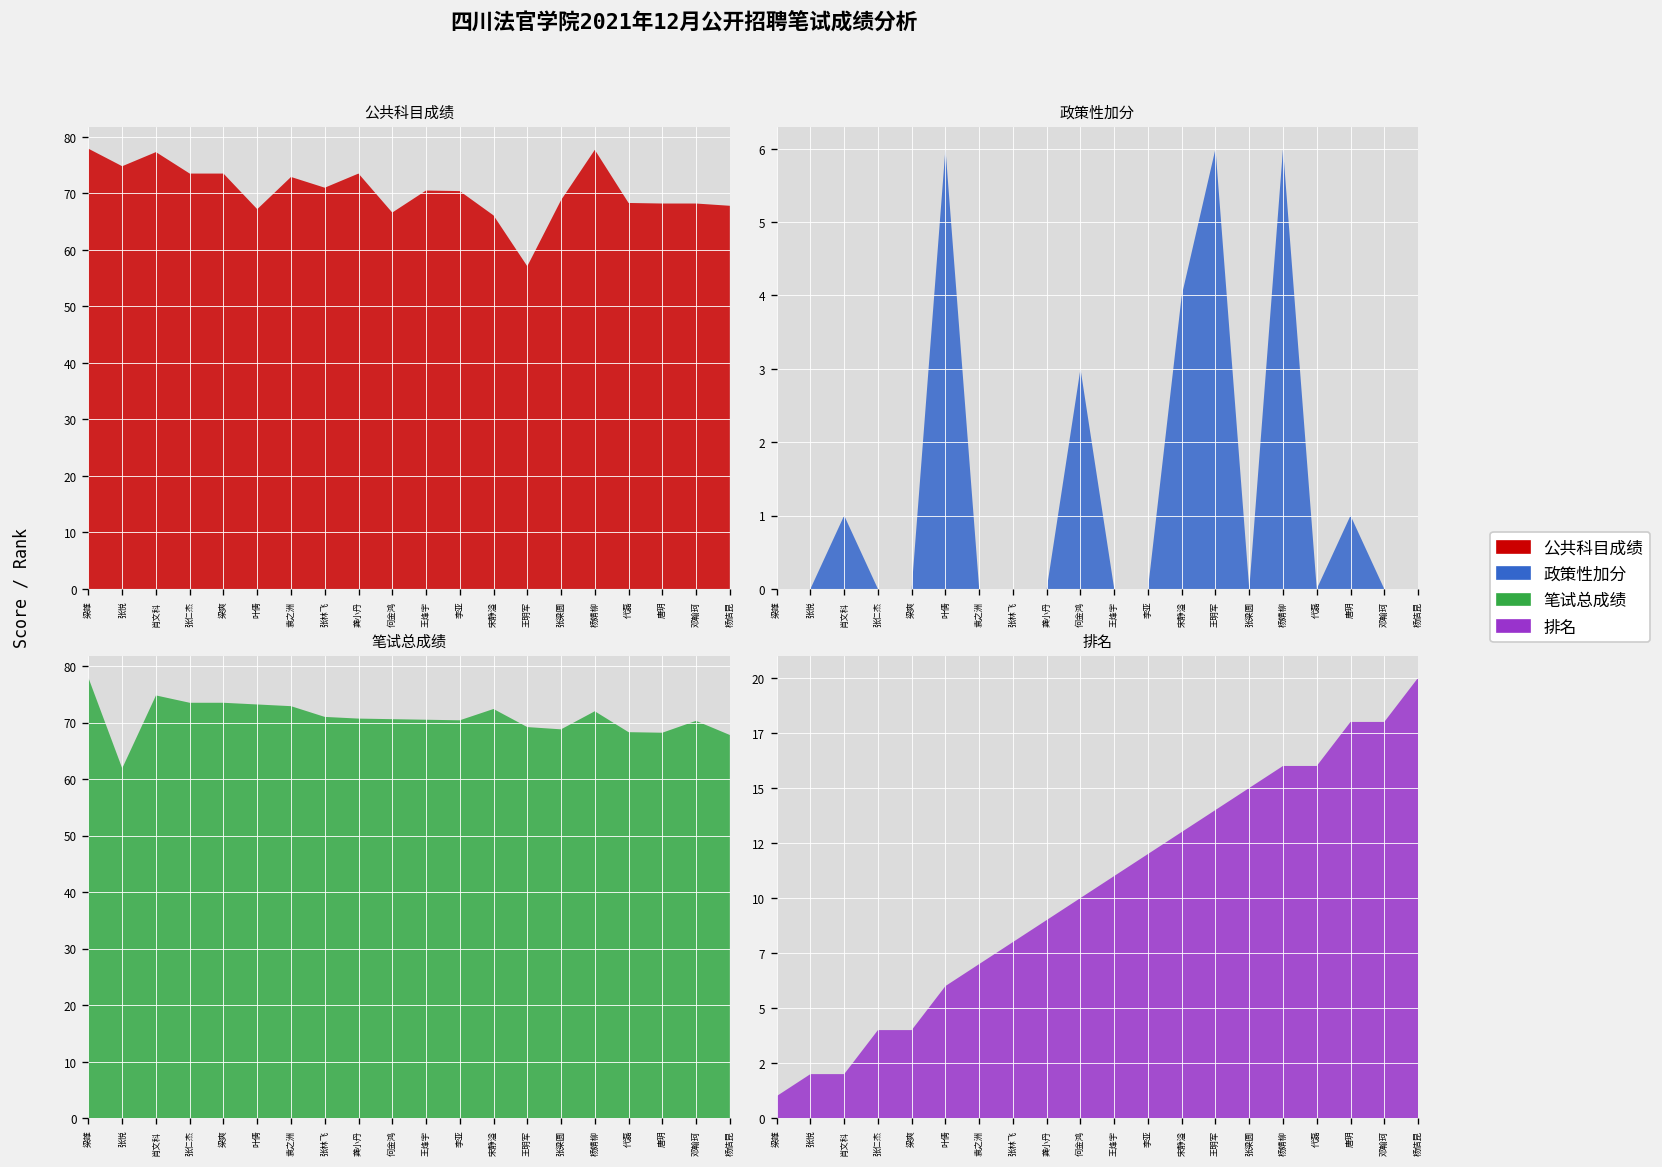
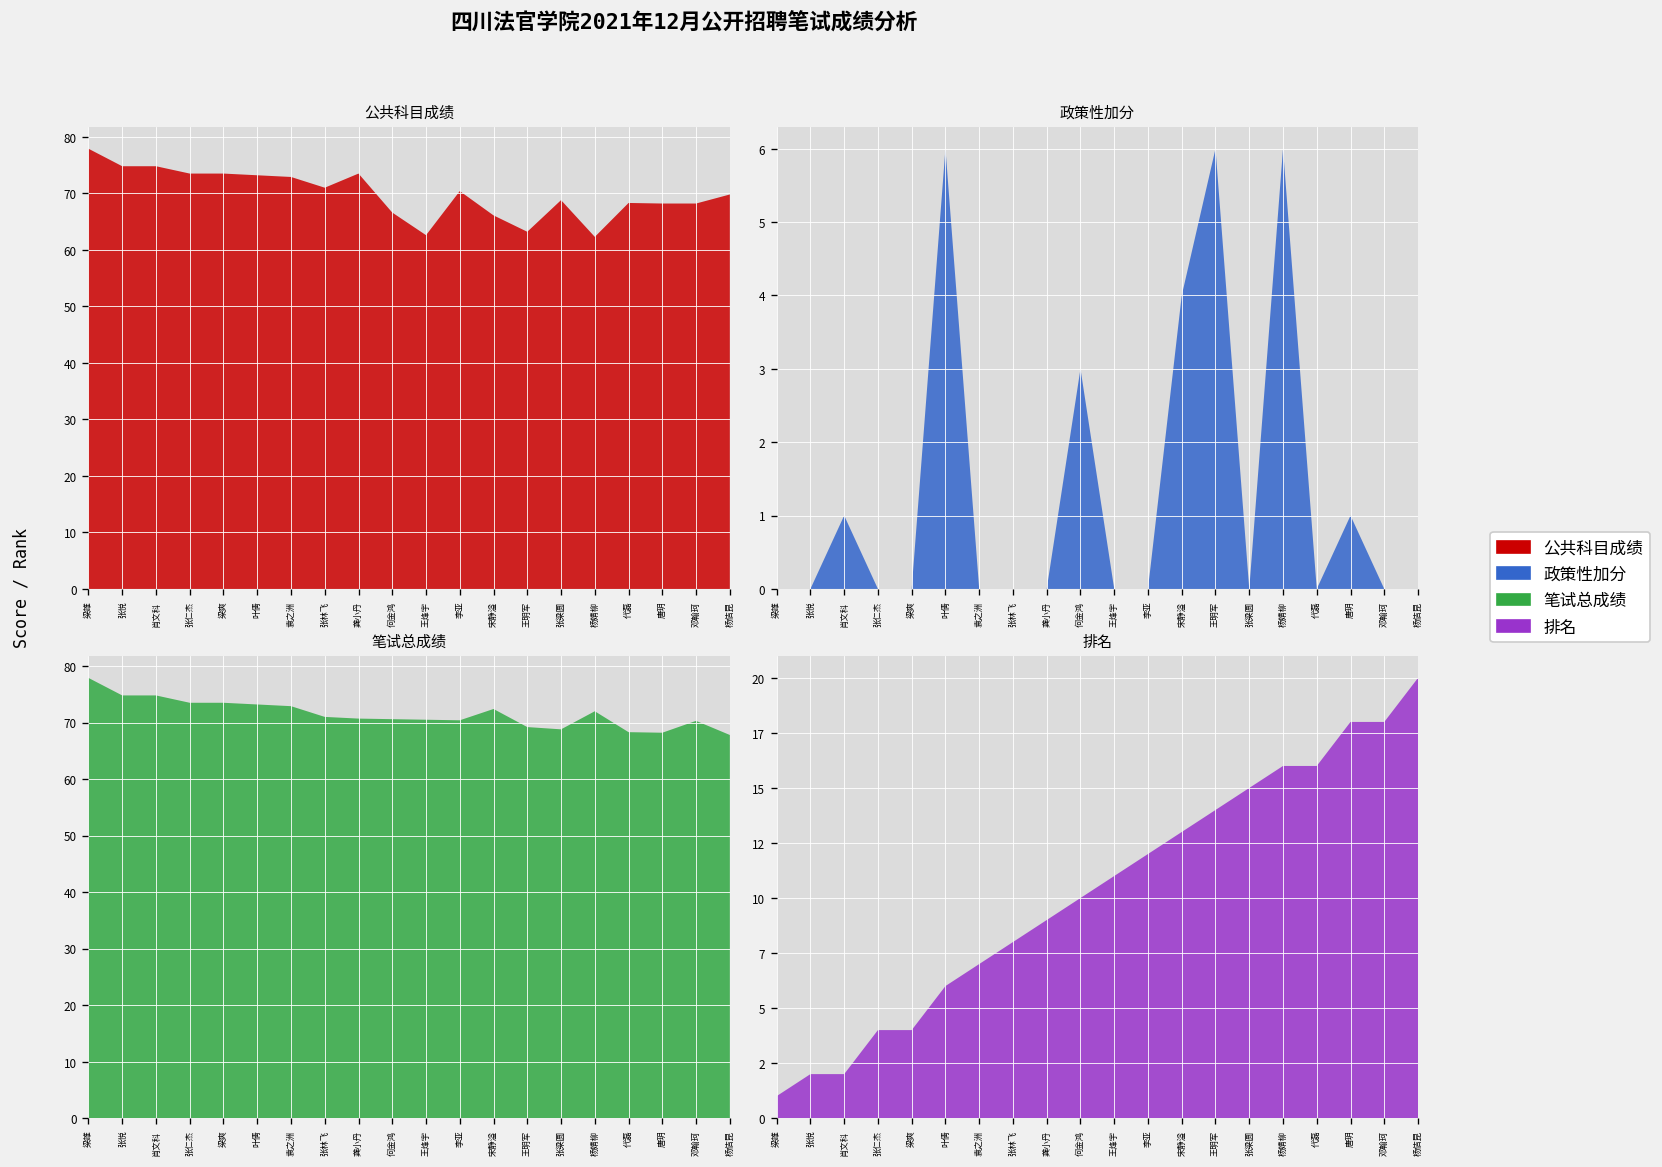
公共科目成绩, 肖文科: 77 -> 75
公共科目成绩, 叶倩: 67 -> 73
公共科目成绩, 王烽宇: 71 -> 63
公共科目成绩, 王明军: 57 -> 63
公共科目成绩, 杨婧柳: 78 -> 62
公共科目成绩, 杨佶昆: 68 -> 70
笔试总成绩, 张悦: 62 -> 75
